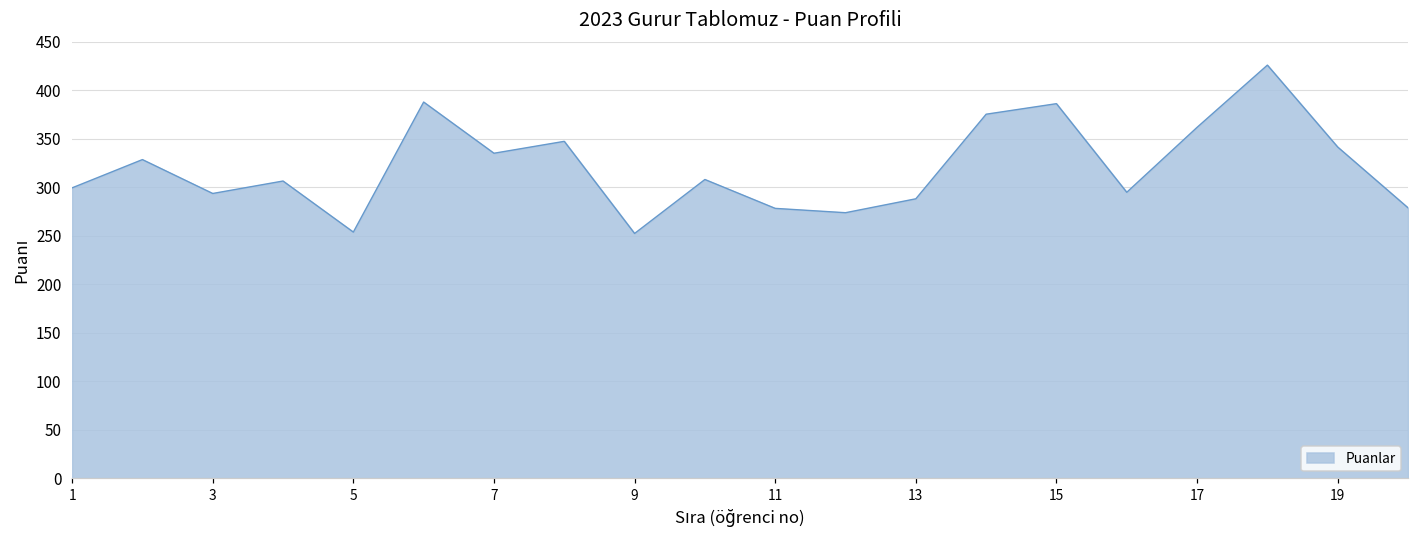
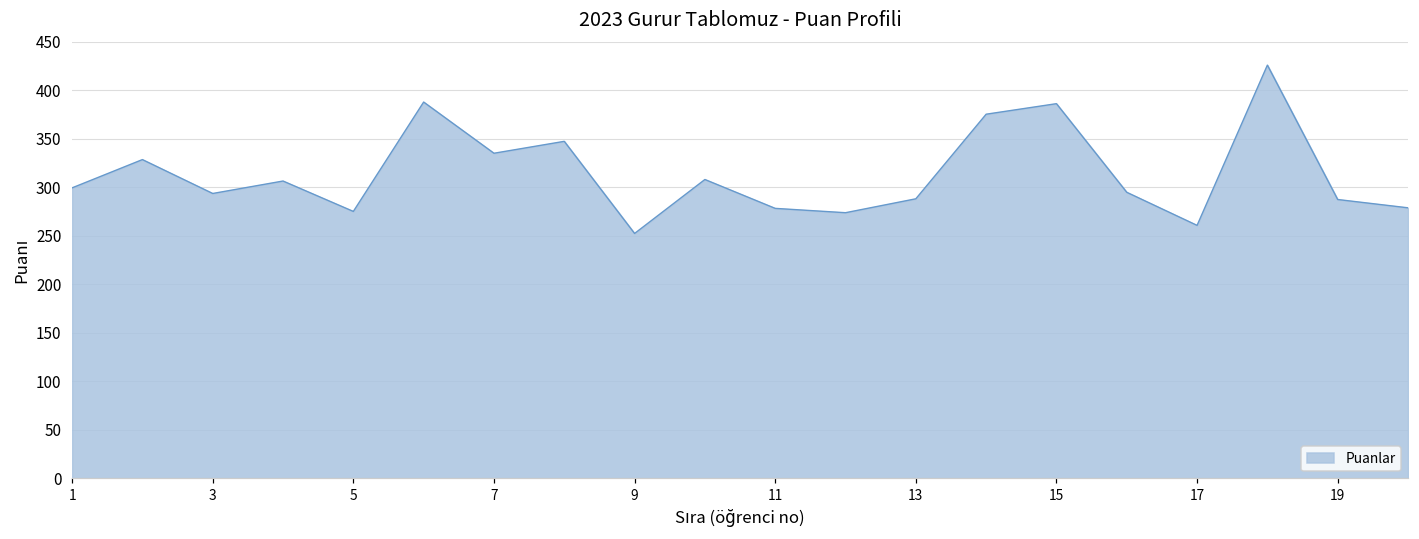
5: 250 -> 280
17: 360 -> 260
19: 340 -> 290
